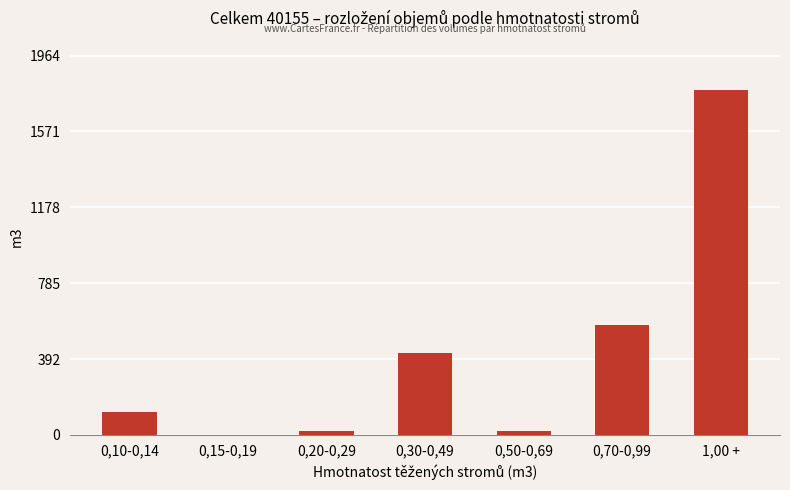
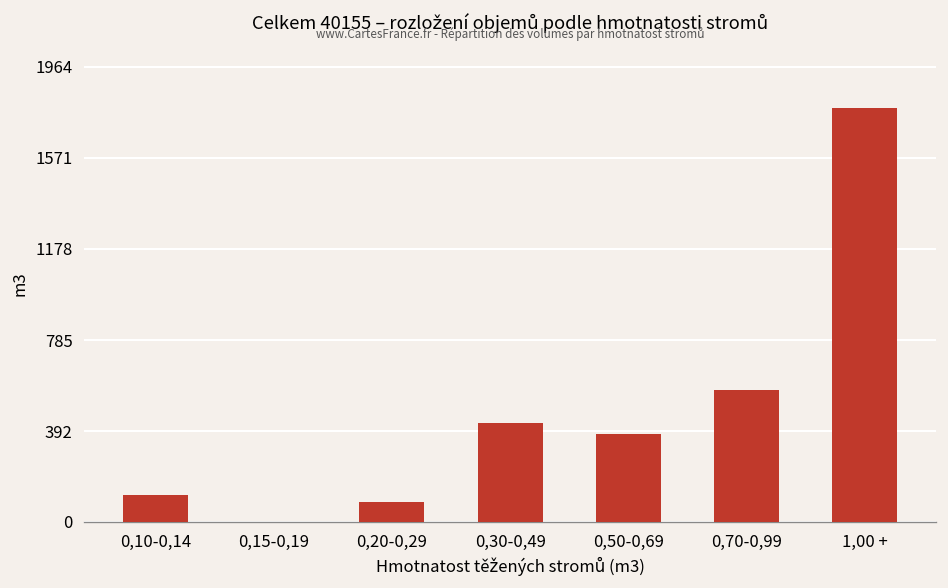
0,20-0,29: 20 -> 90
0,50-0,69: 20 -> 380
